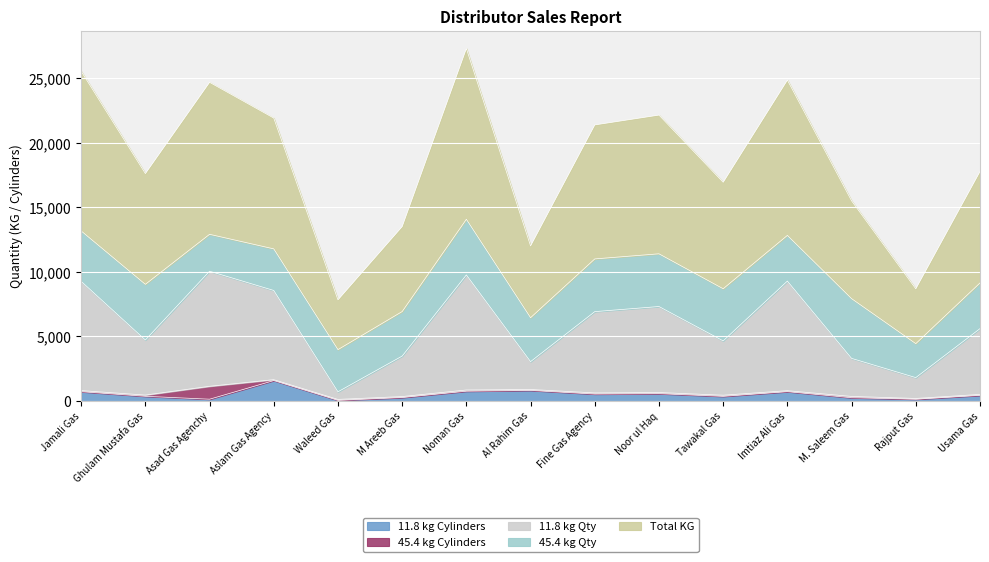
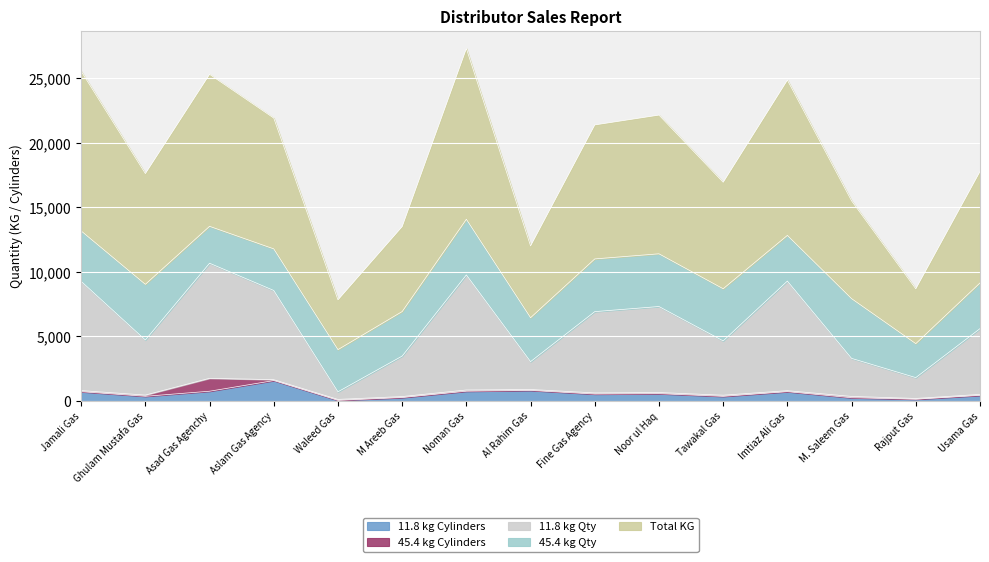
11.8 kg Cylinders, Asad Gas Agenchy: 100 -> 800
